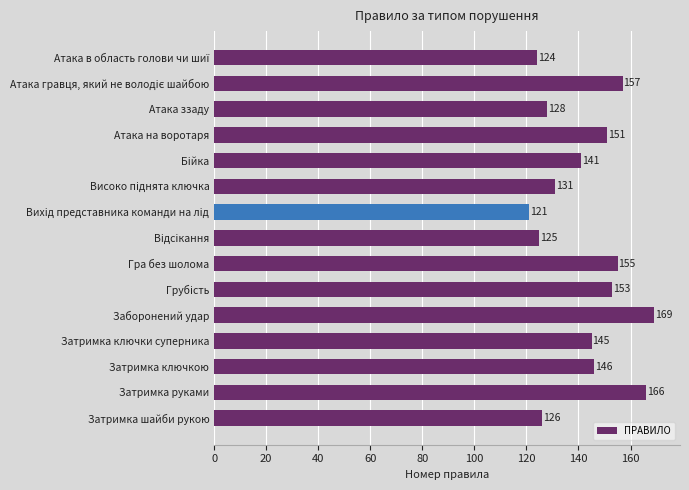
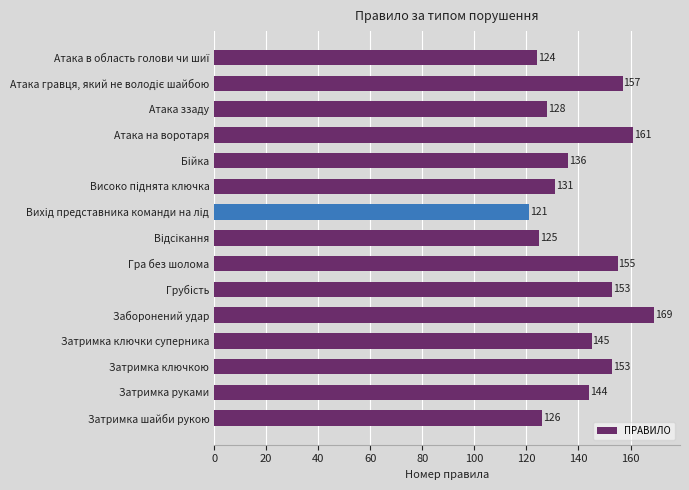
Атака на воротаря: 151 -> 161
Бійка: 141 -> 136
Затримка ключкою: 146 -> 153
Затримка руками: 166 -> 144
